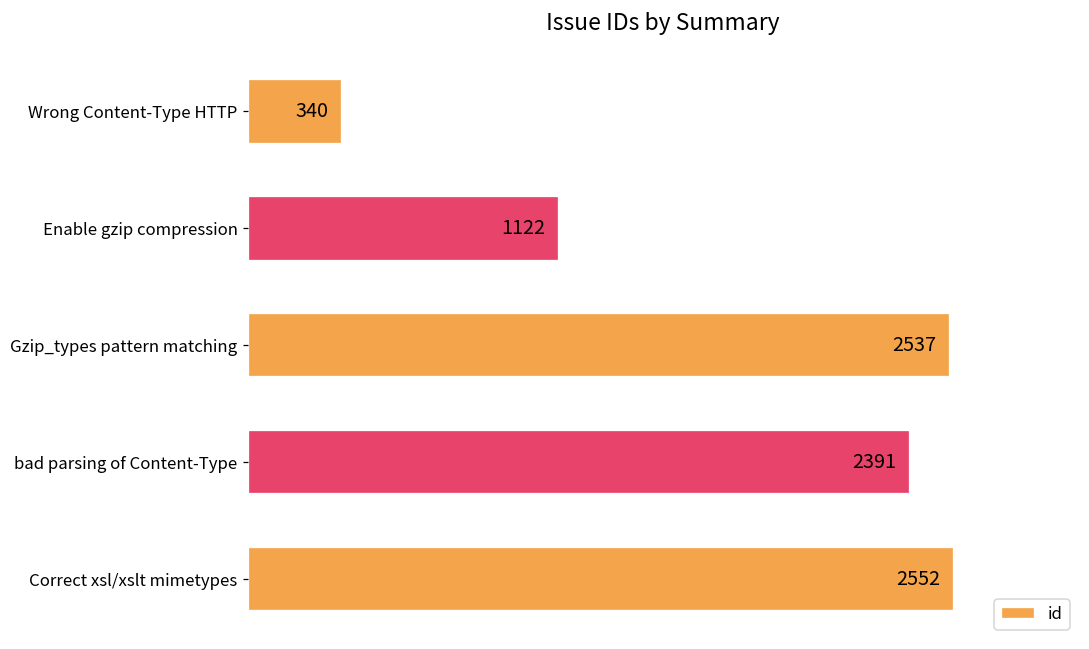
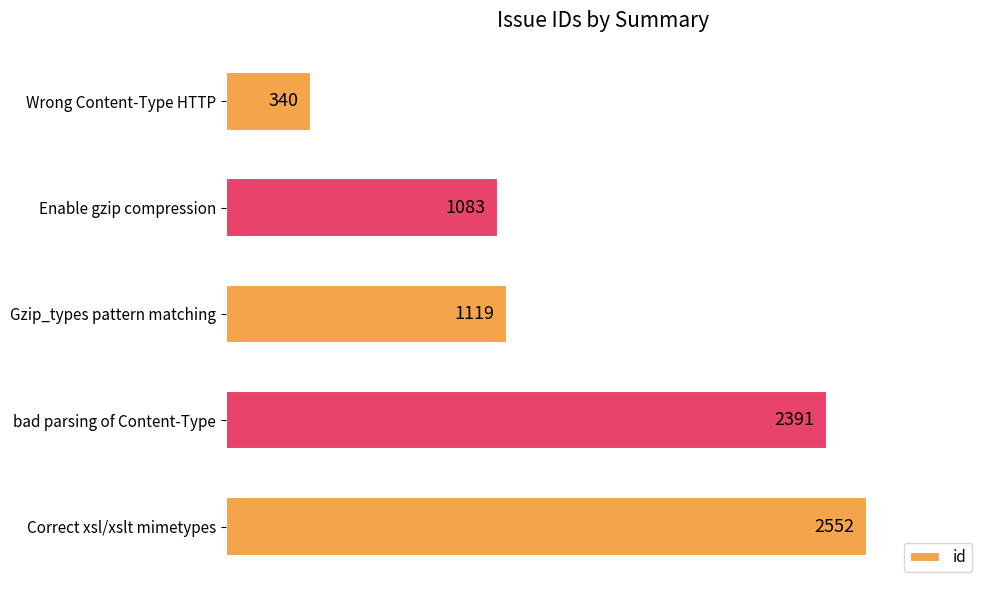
Enable gzip compression: 1122 -> 1083
Gzip_types pattern matching: 2537 -> 1119
